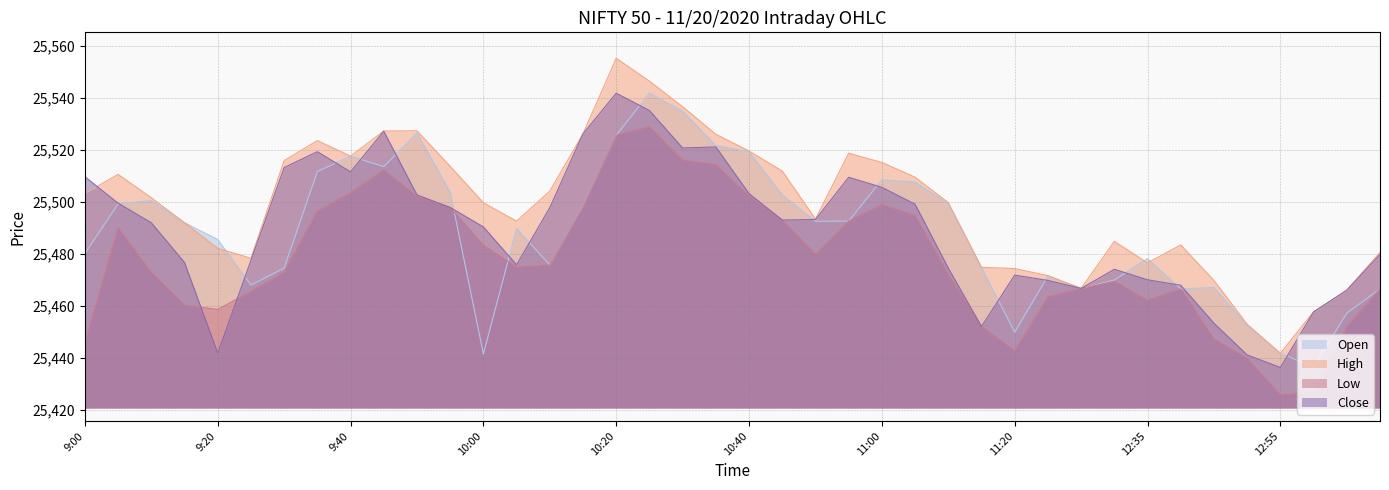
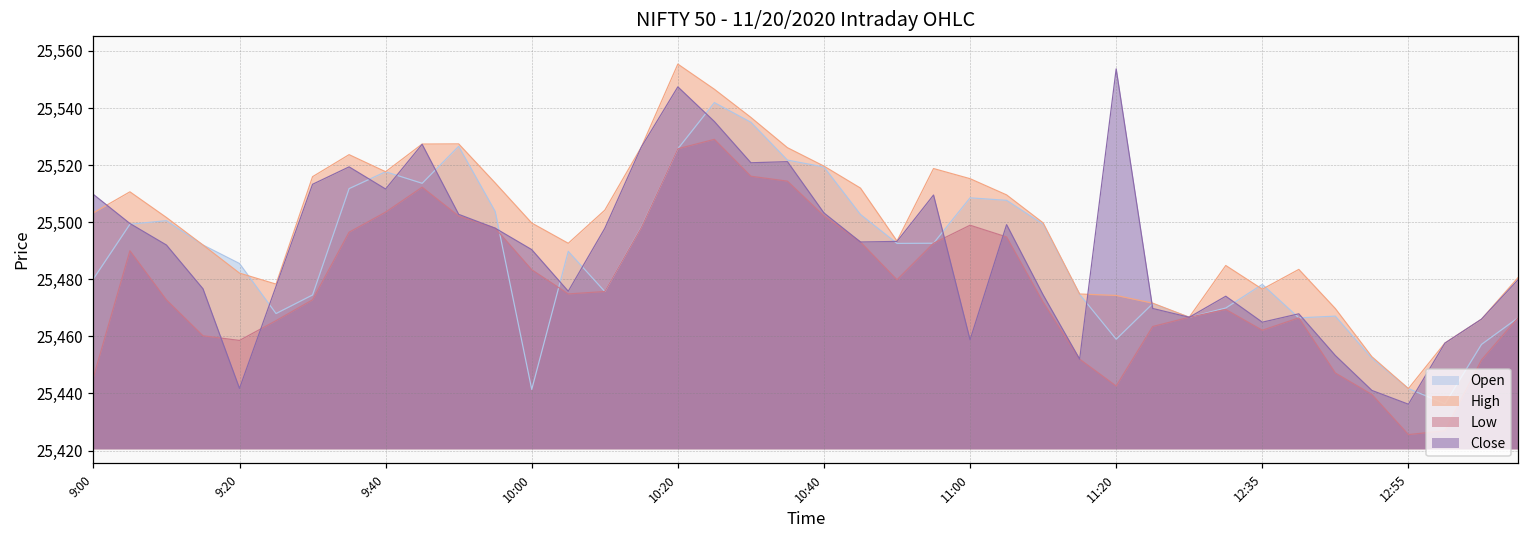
Close, 10:20: 25,542 -> 25,547
Close, 11:00: 25,506 -> 25,459
Open, 11:20: 25,450 -> 25,459
Close, 11:20: 25,472 -> 25,554
Close, 12:35: 25,470 -> 25,465
